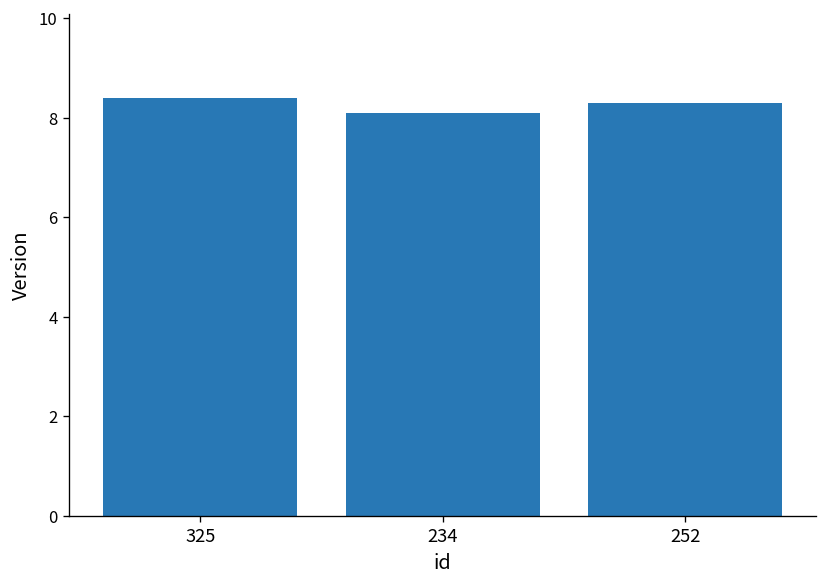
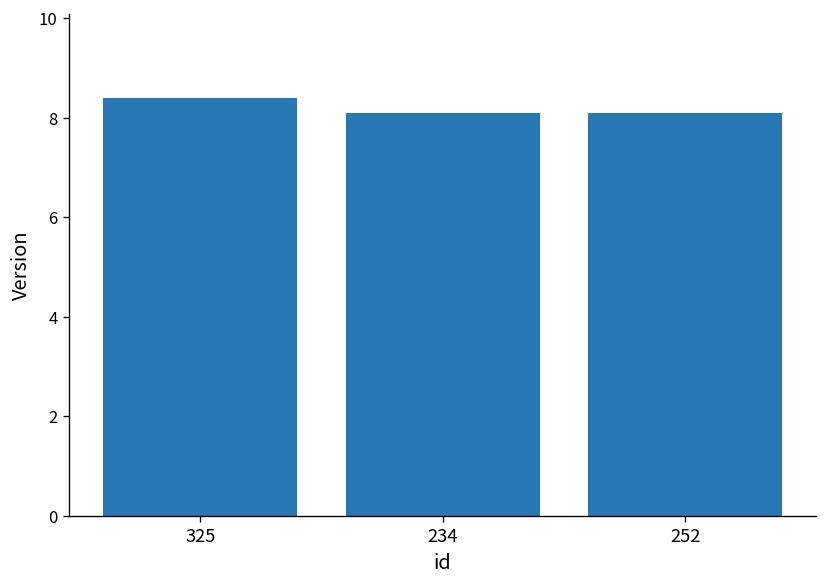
252: 8.3 -> 8.1
